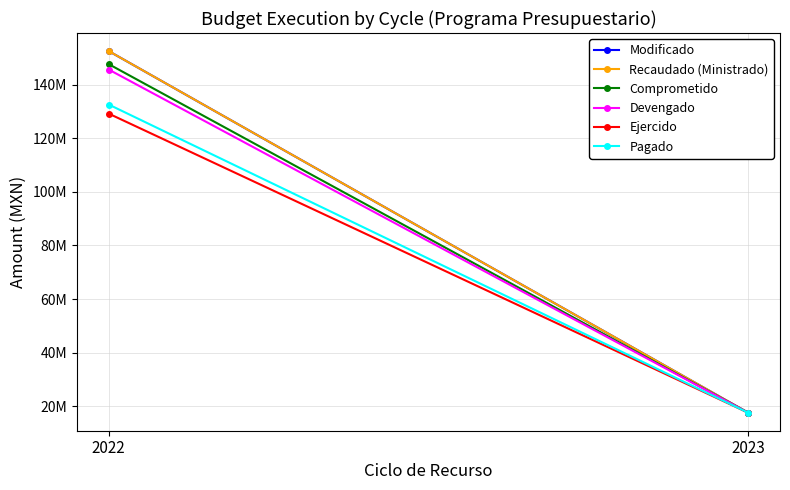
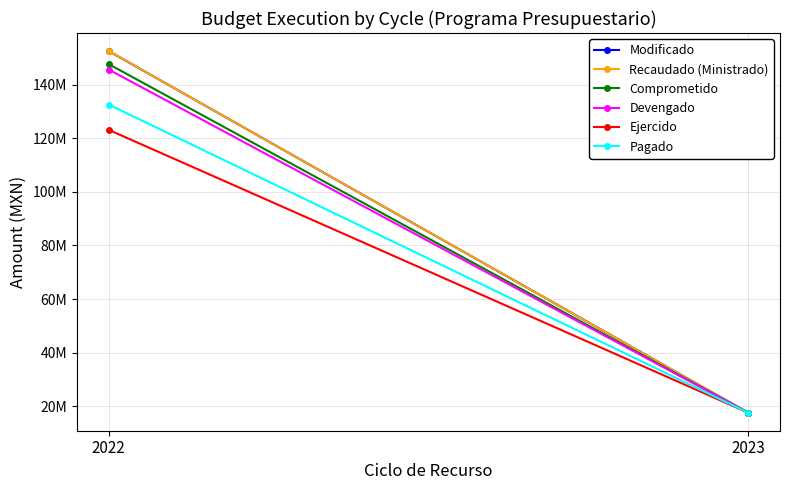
Ejercido, 2022: 129000000 -> 123000000
